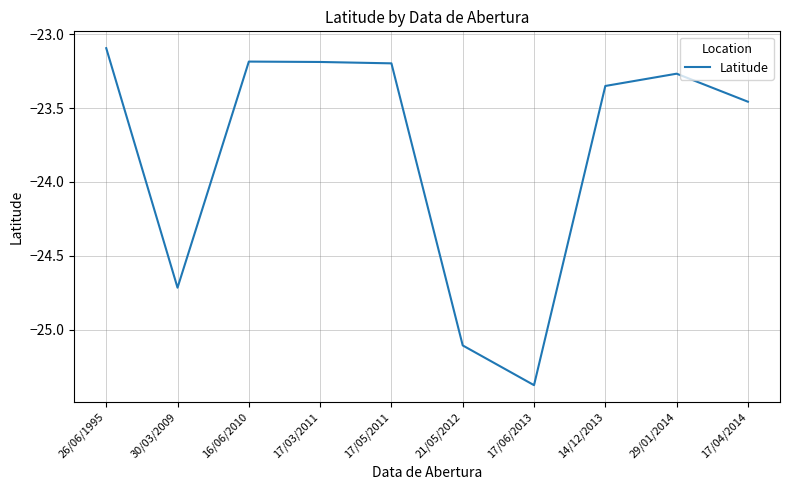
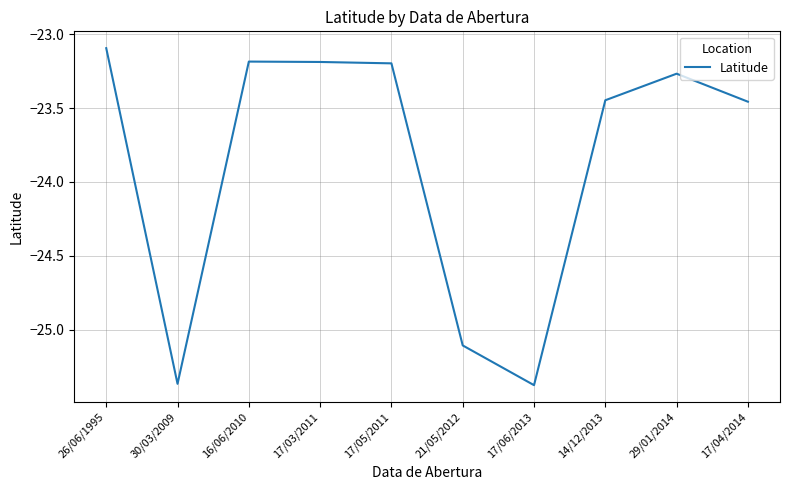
30/03/2009: -24.72 -> -25.37
14/12/2013: -23.35 -> -23.45
